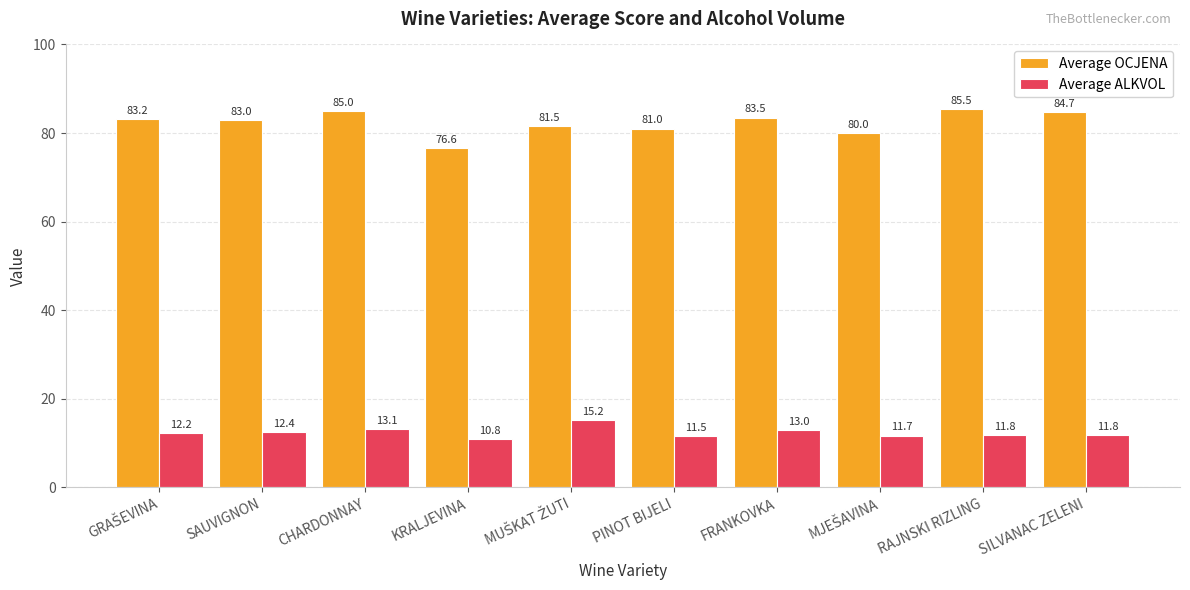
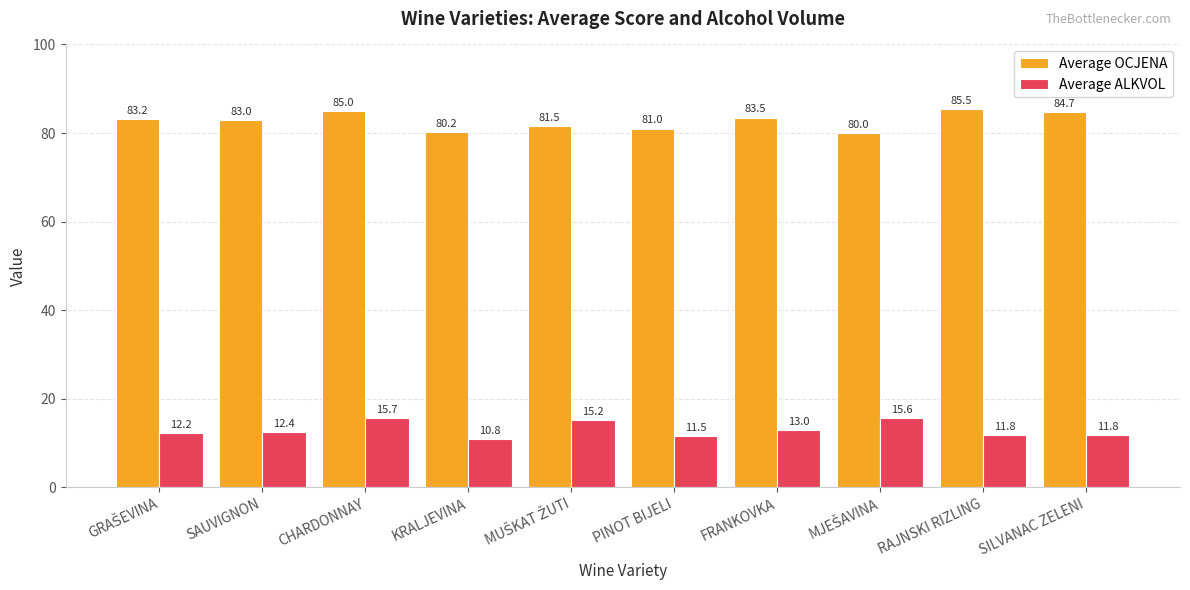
Average ALKVOL, CHARDONNAY: 13.1 -> 15.7
Average OCJENA, KRALJEVINA: 76.6 -> 80.2
Average ALKVOL, MJEŠAVINA: 11.7 -> 15.6
